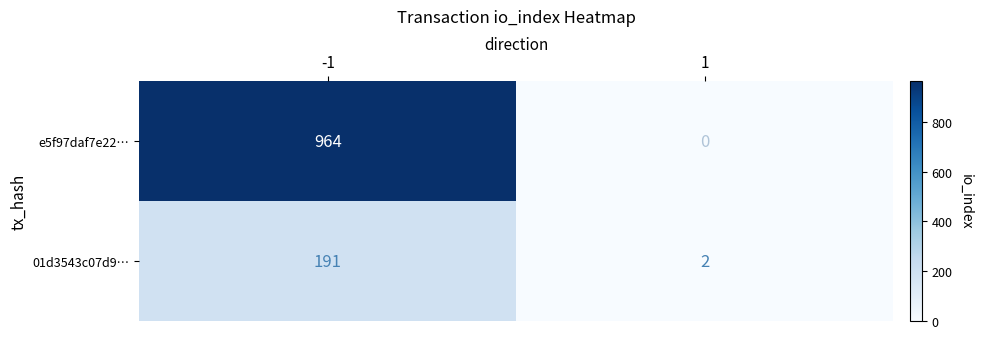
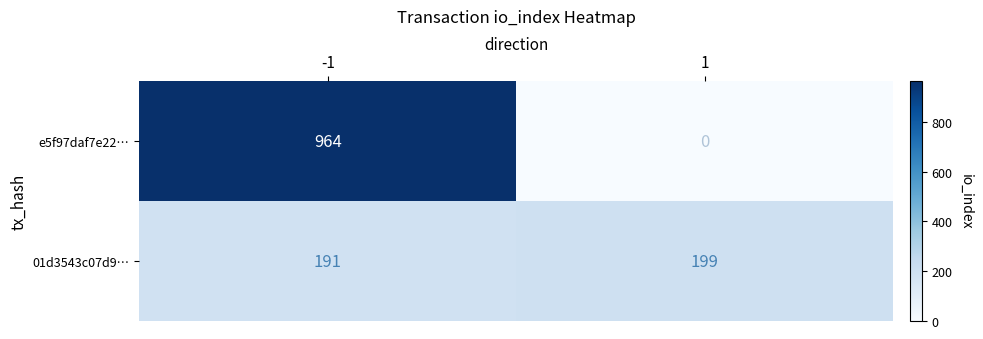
01d3543c07d9…, 1: 2 -> 199
